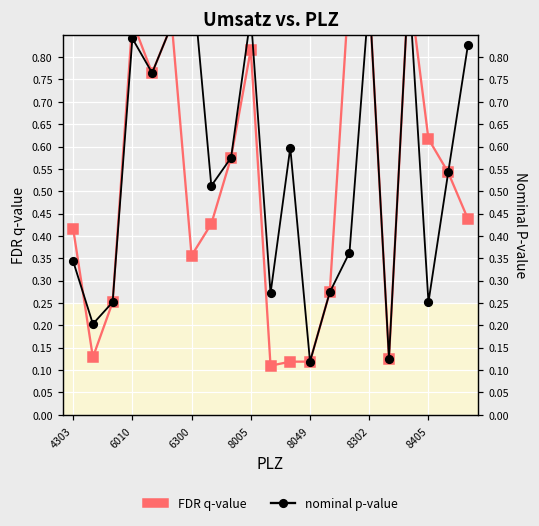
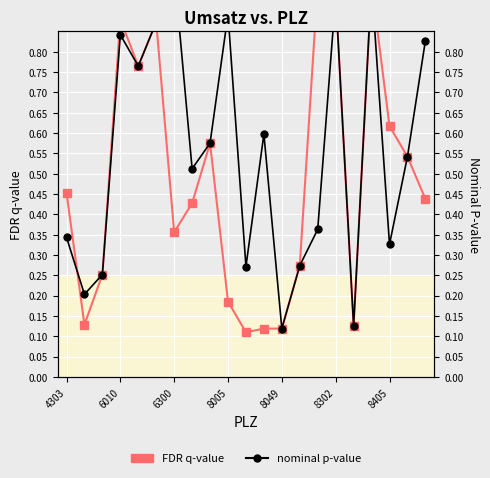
FDR q-value, 4303: 0.42 -> 0.45
FDR q-value, 8005: 0.82 -> 0.19
nominal p-value, 8405: 0.25 -> 0.33
